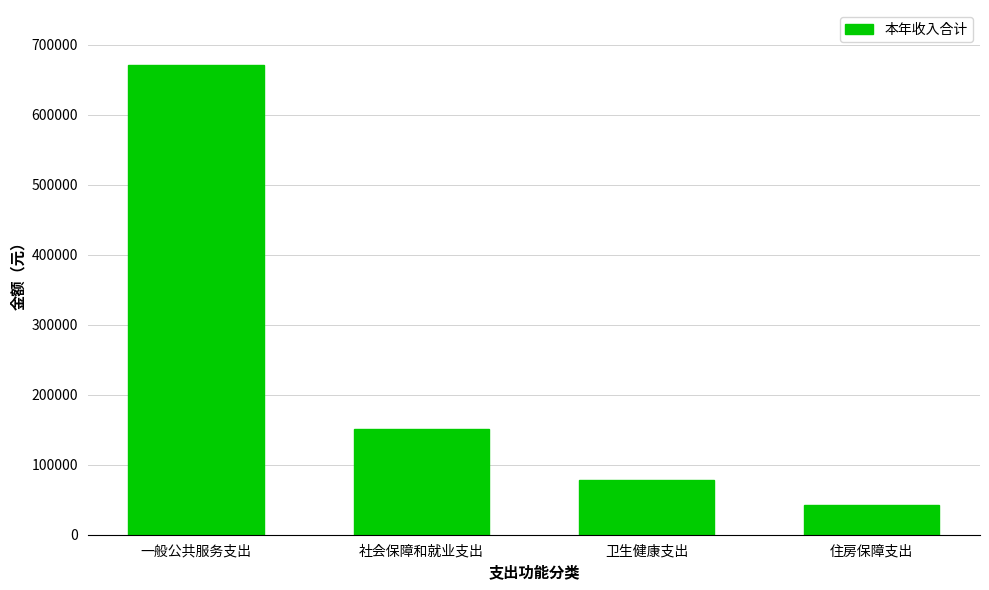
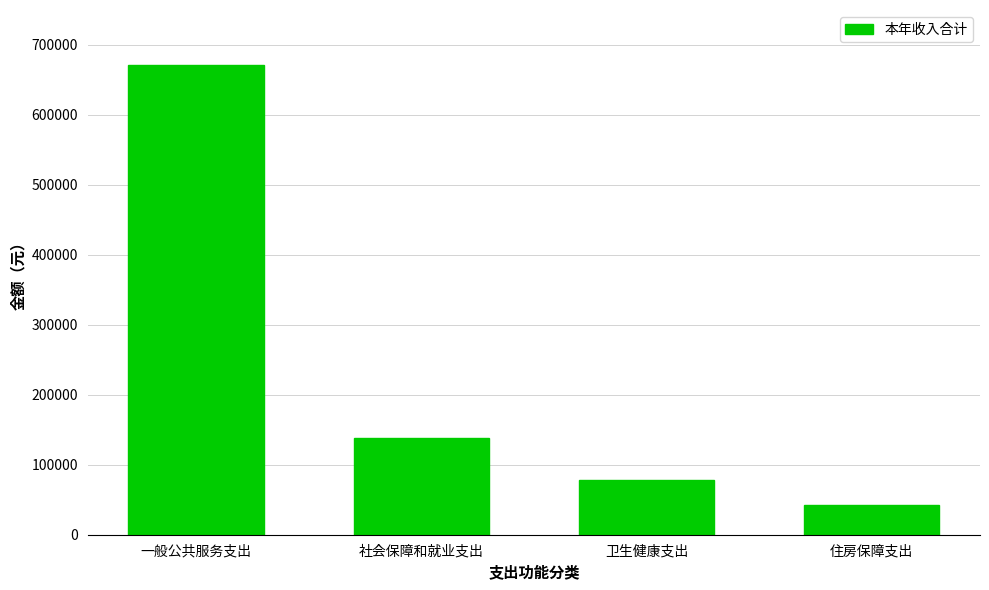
社会保障和就业支出: 150000 -> 140000
